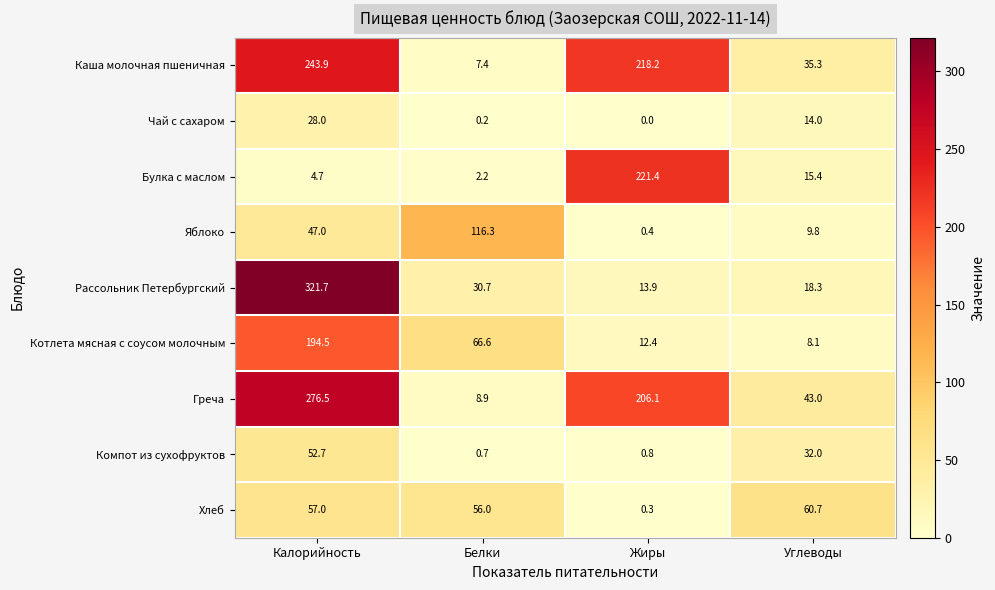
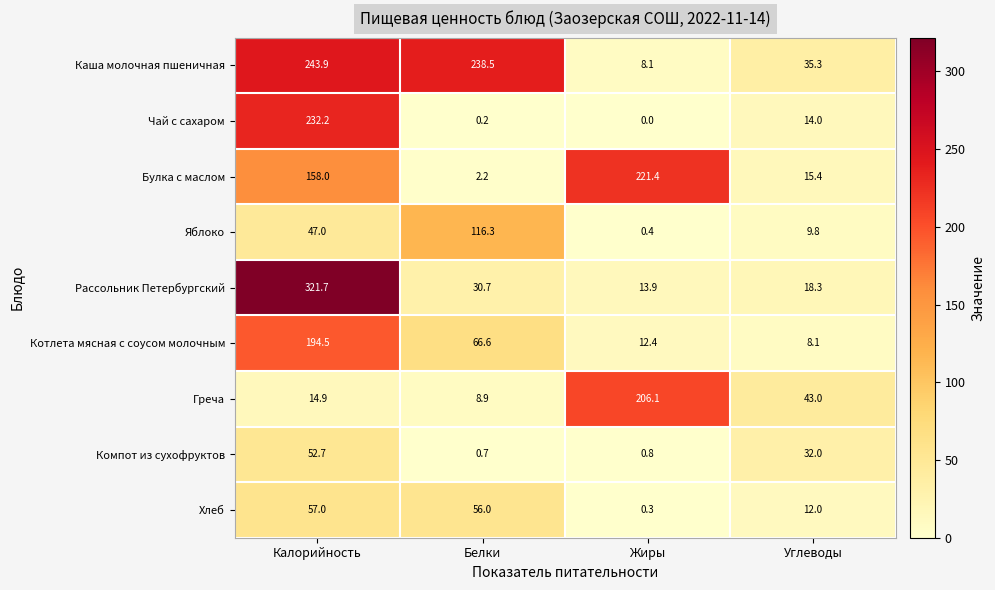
Каша молочная пшеничная, Белки: 7.4 -> 238.5
Каша молочная пшеничная, Жиры: 218.2 -> 8.1
Чай с сахаром, Калорийность: 28.0 -> 232.2
Булка с маслом, Калорийность: 4.7 -> 158.0
Греча, Калорийность: 276.5 -> 14.9
Хлеб, Углеводы: 60.7 -> 12.0
